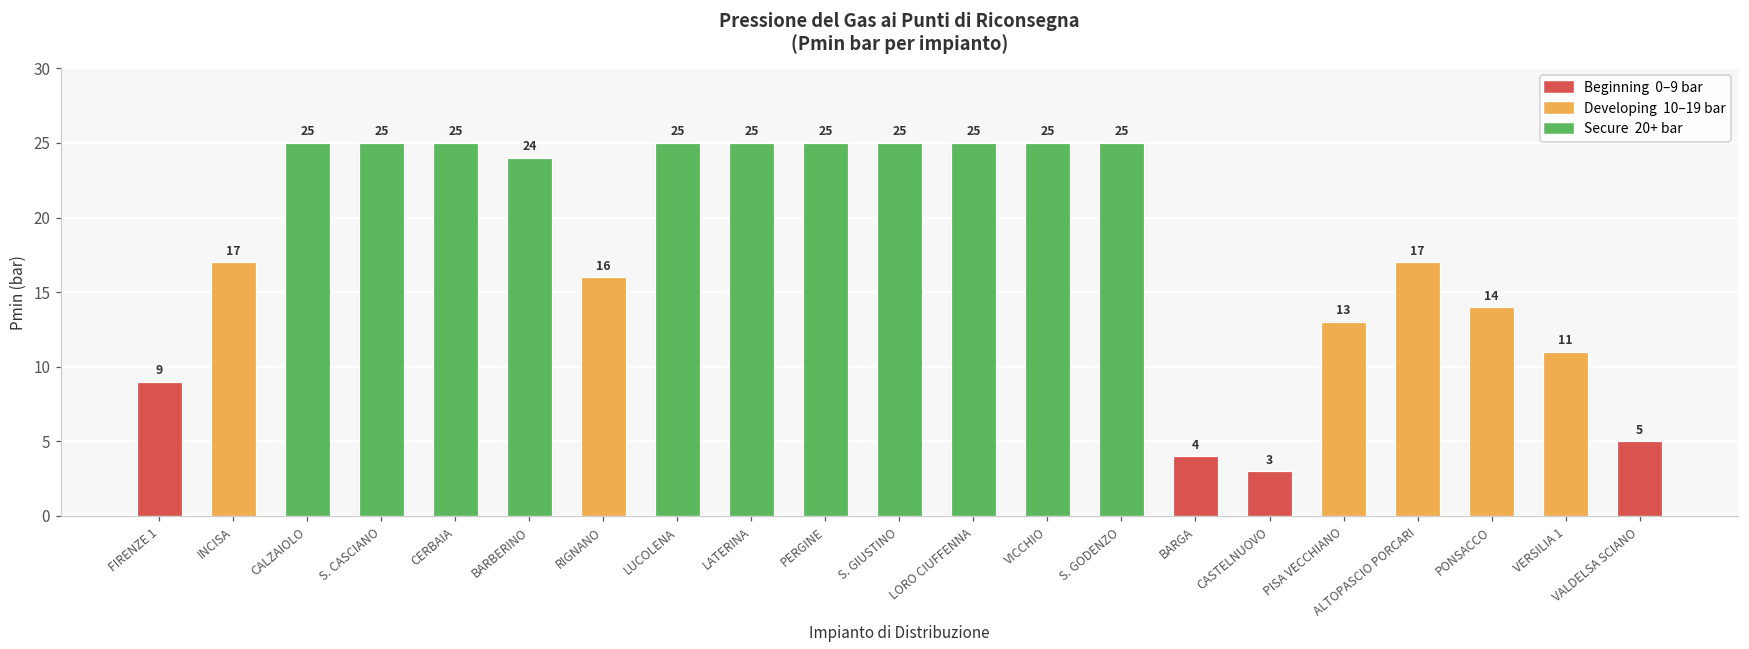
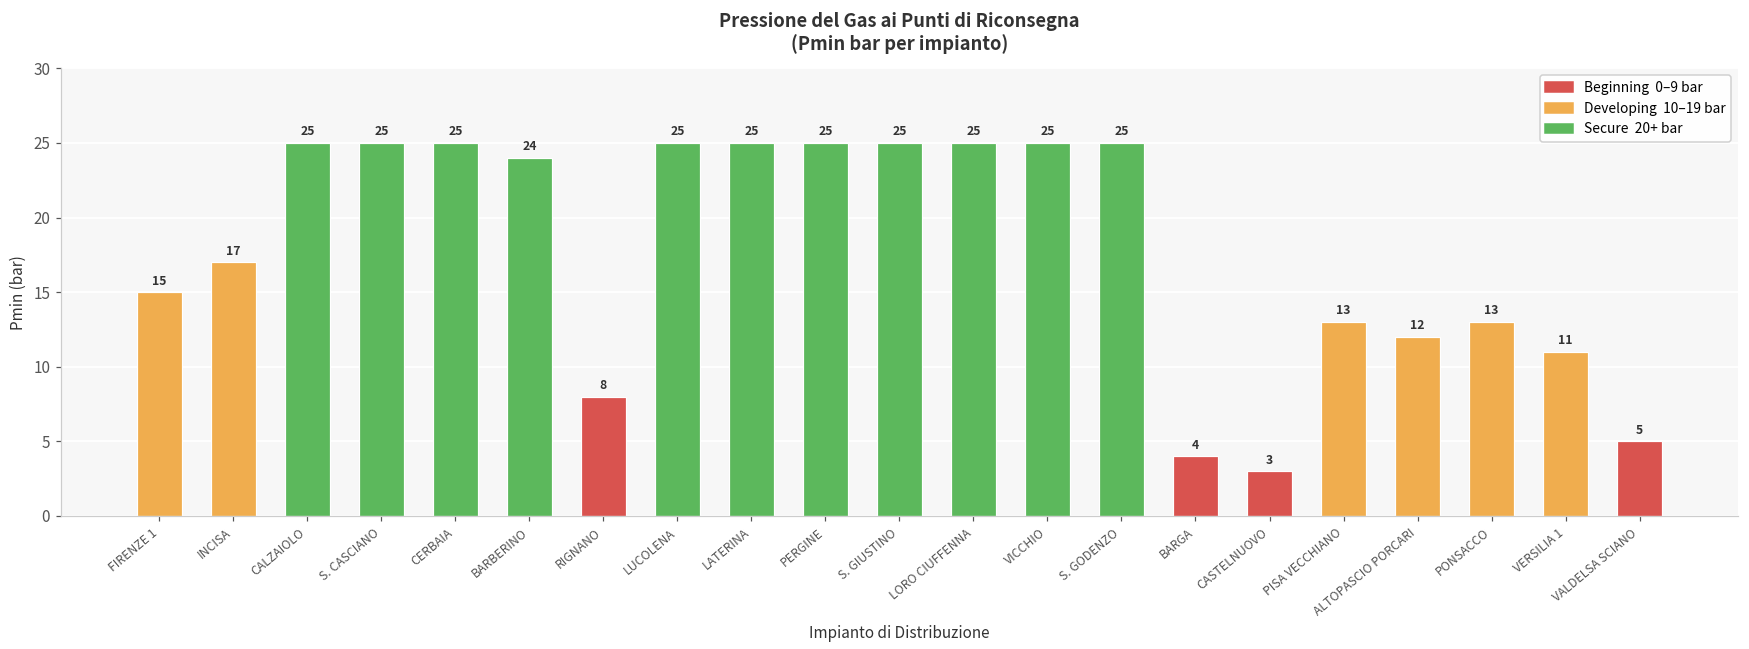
FIRENZE 1: 9 -> 15
RIGNANO: 16 -> 8
ALTOPASCIO PORCARI: 17 -> 12
PONSACCO: 14 -> 13
